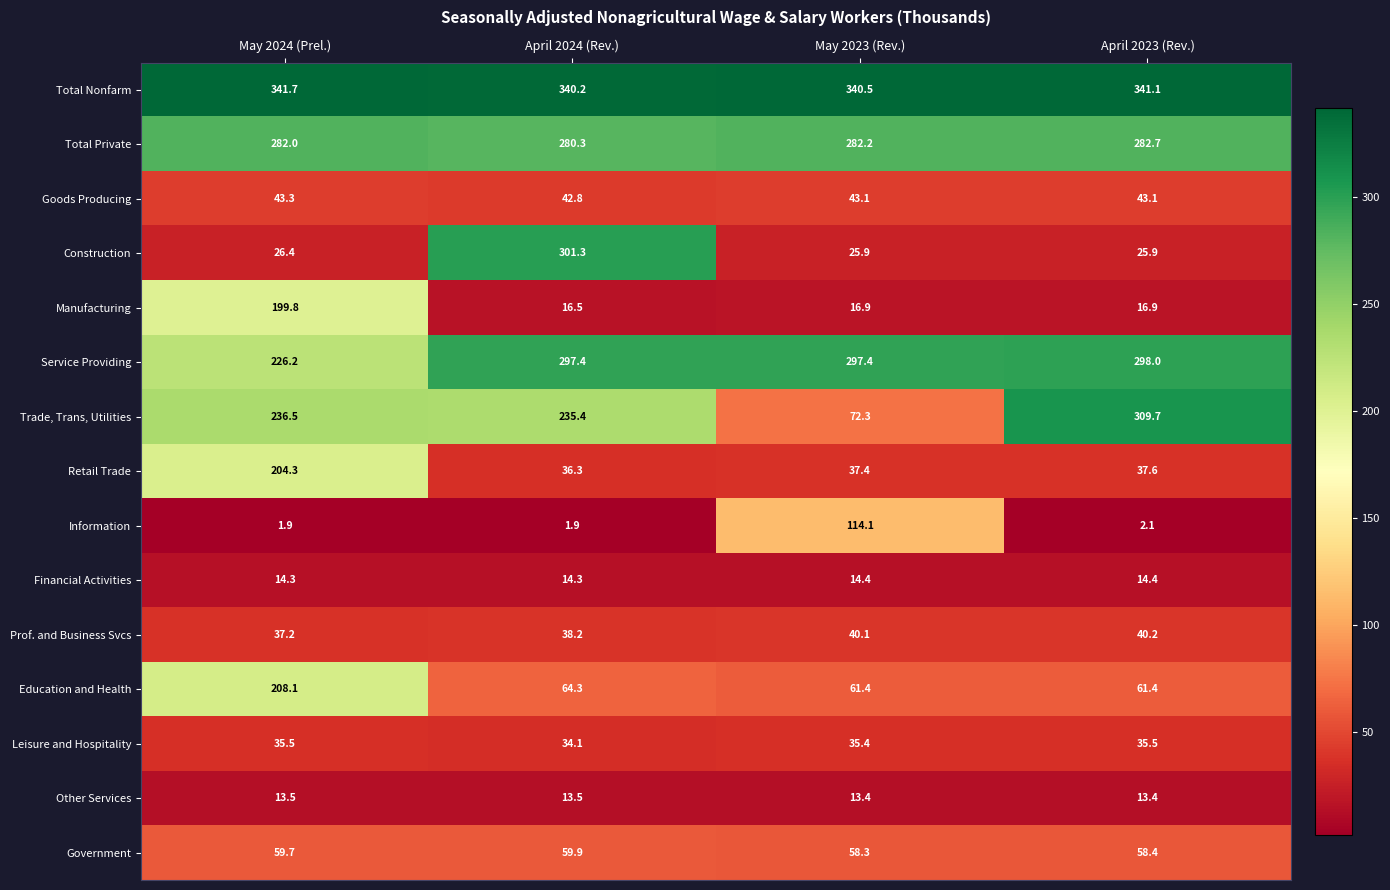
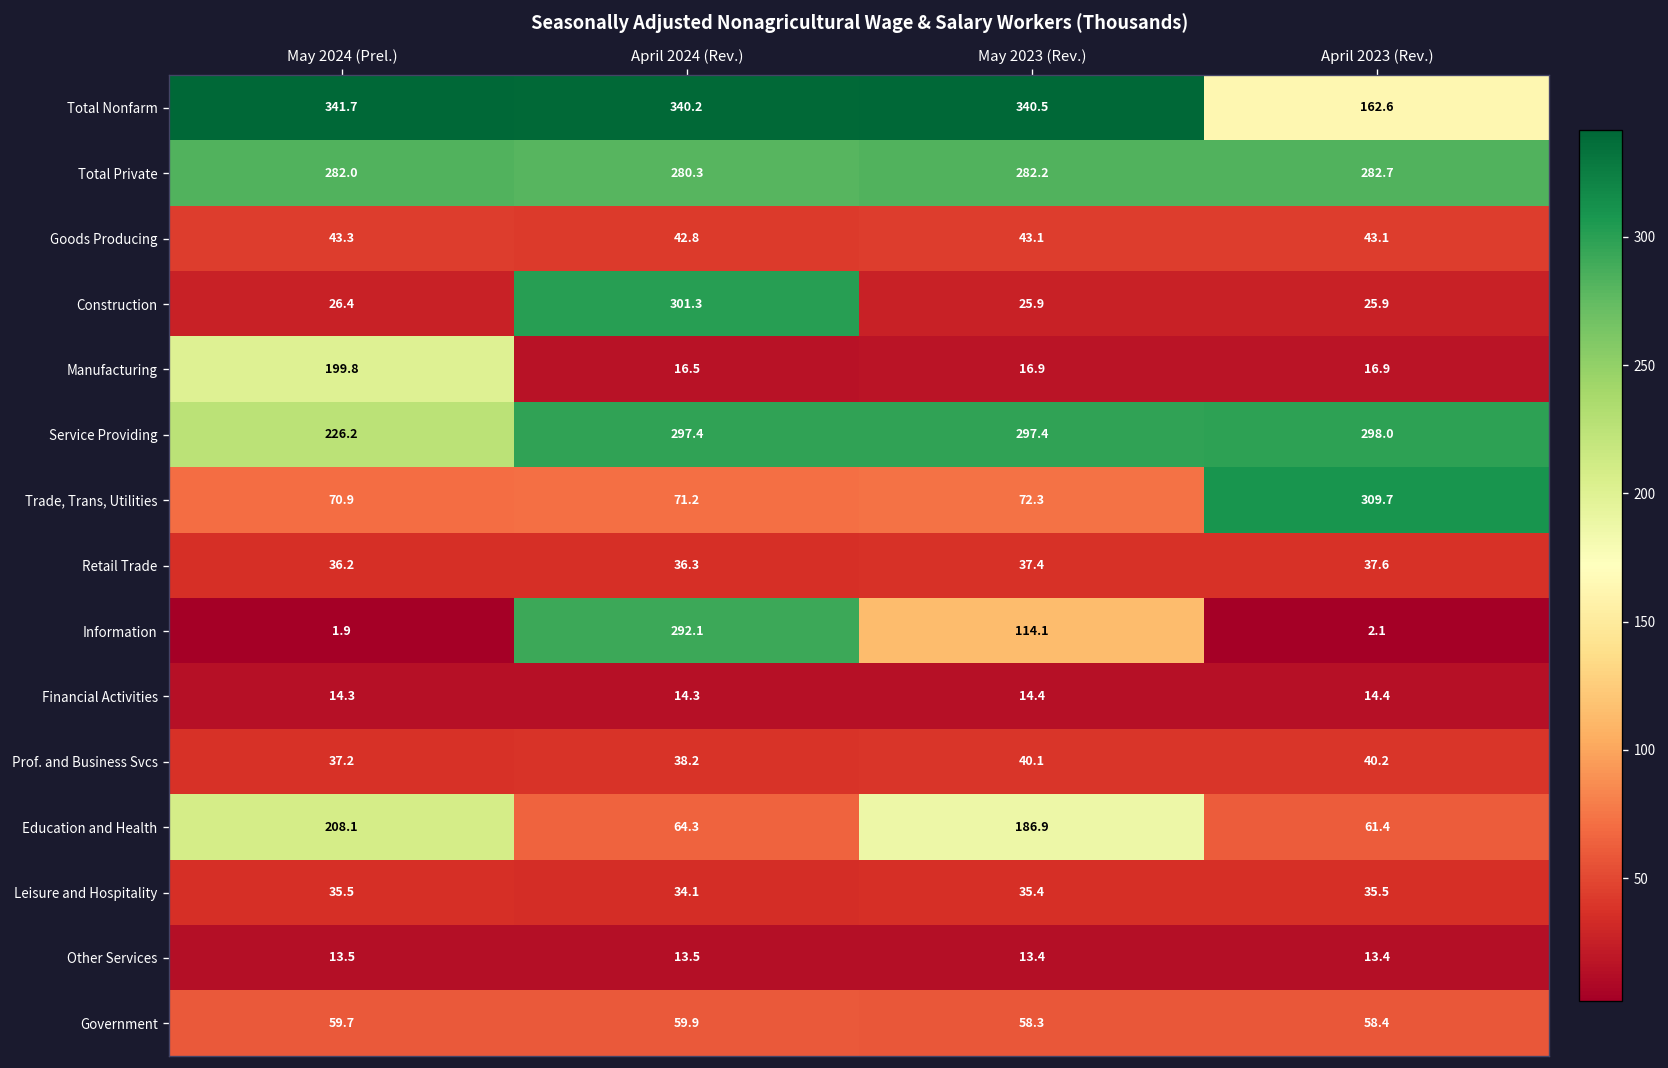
Total Nonfarm, April 2023 (Rev.): 341.1 -> 162.6
Trade, Trans, Utilities, May 2024 (Prel.): 236.5 -> 70.9
Trade, Trans, Utilities, April 2024 (Rev.): 235.4 -> 71.2
Retail Trade, May 2024 (Prel.): 204.3 -> 36.2
Information, April 2024 (Rev.): 1.9 -> 292.1
Education and Health, May 2023 (Rev.): 61.4 -> 186.9
